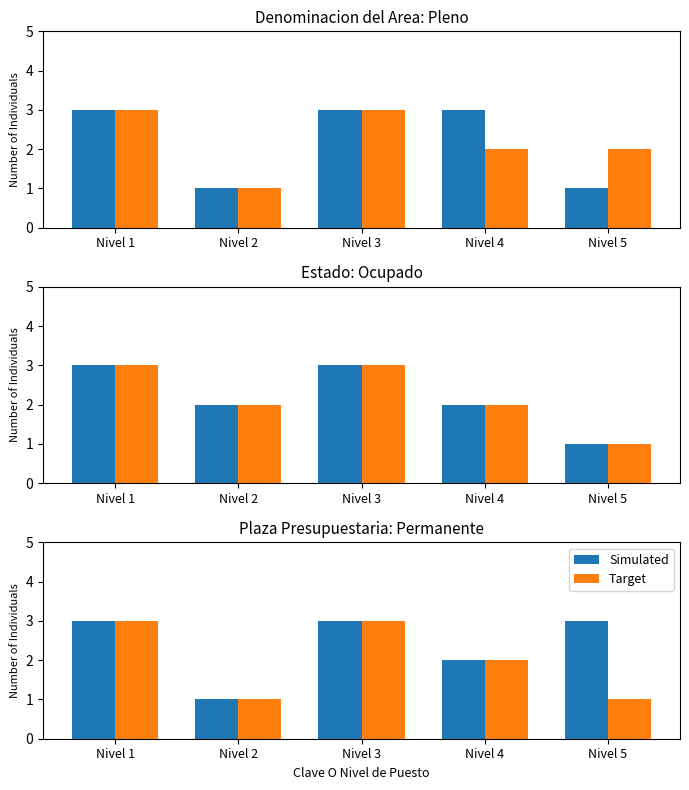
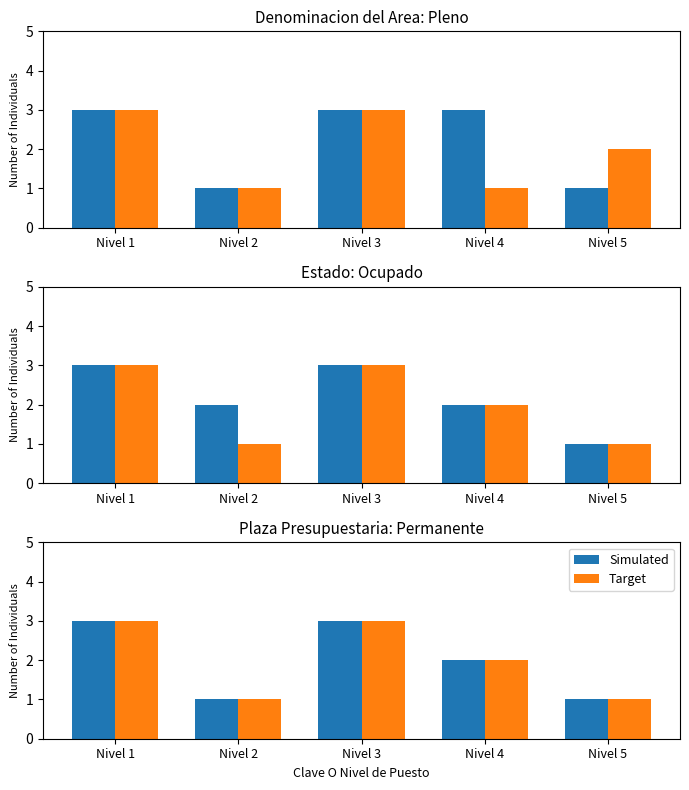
Denominacion del Area: Pleno, Target, Nivel 4: 2 -> 1
Estado: Ocupado, Target, Nivel 2: 2 -> 1
Plaza Presupuestaria: Permanente, Simulated, Nivel 5: 3 -> 1
